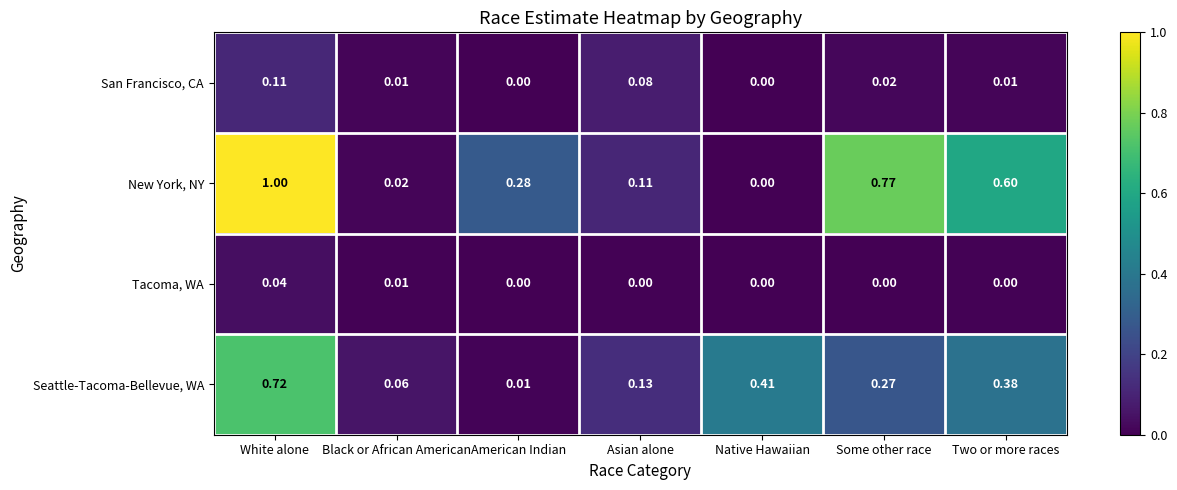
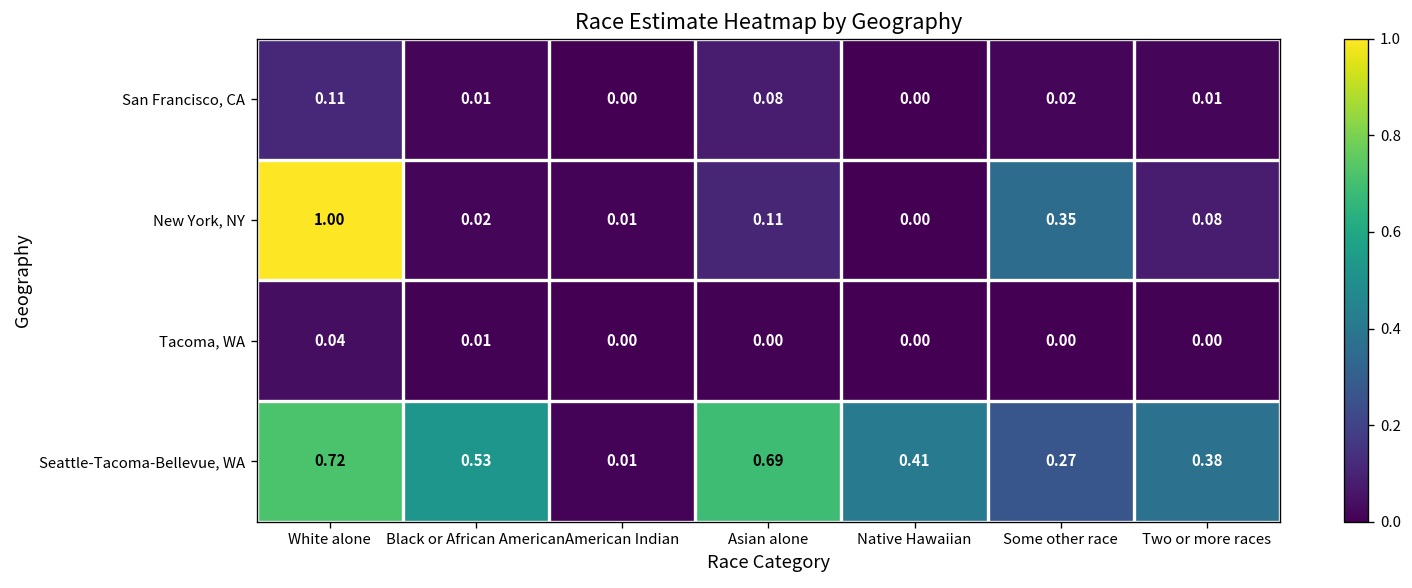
New York, NY, American Indian: 0.28 -> 0.01
New York, NY, Some other race: 0.77 -> 0.35
New York, NY, Two or more races: 0.60 -> 0.08
Seattle-Tacoma-Bellevue, WA, Black or African American: 0.06 -> 0.53
Seattle-Tacoma-Bellevue, WA, Asian alone: 0.13 -> 0.69
